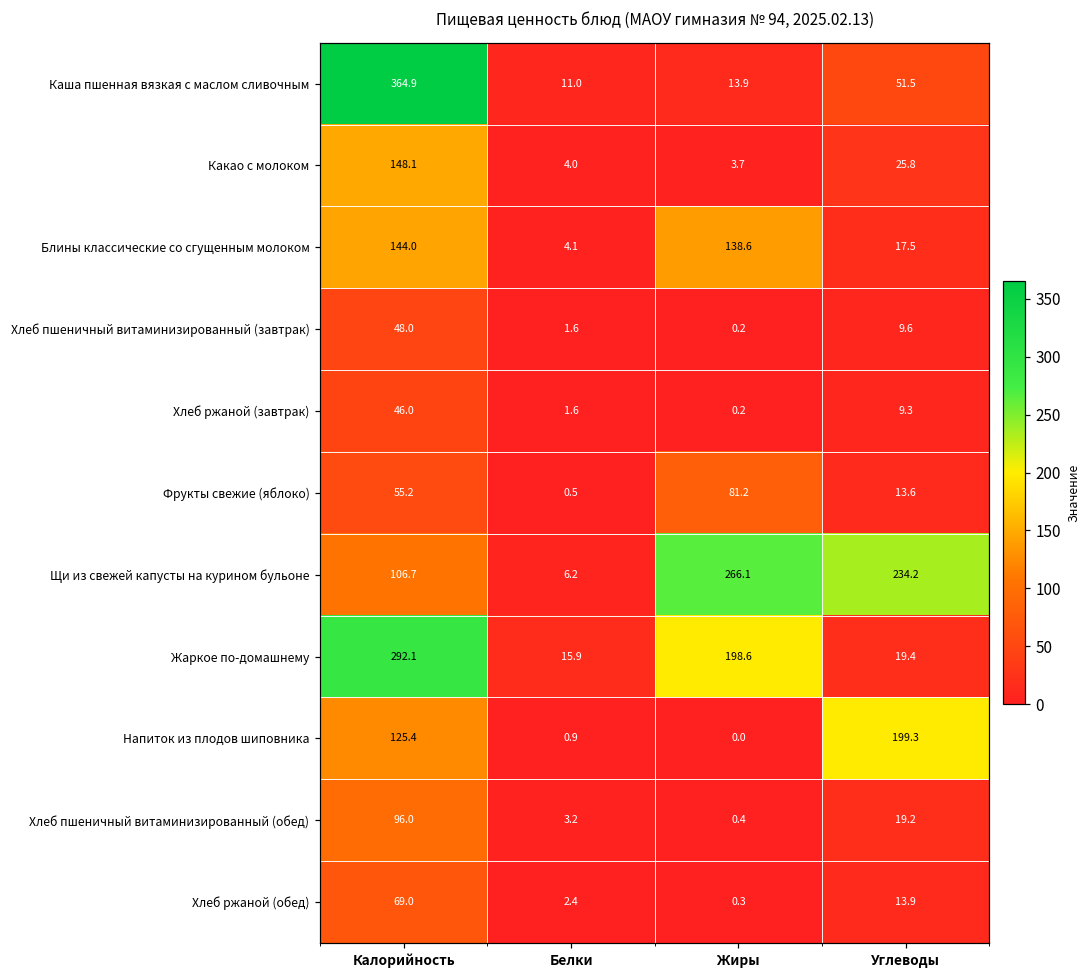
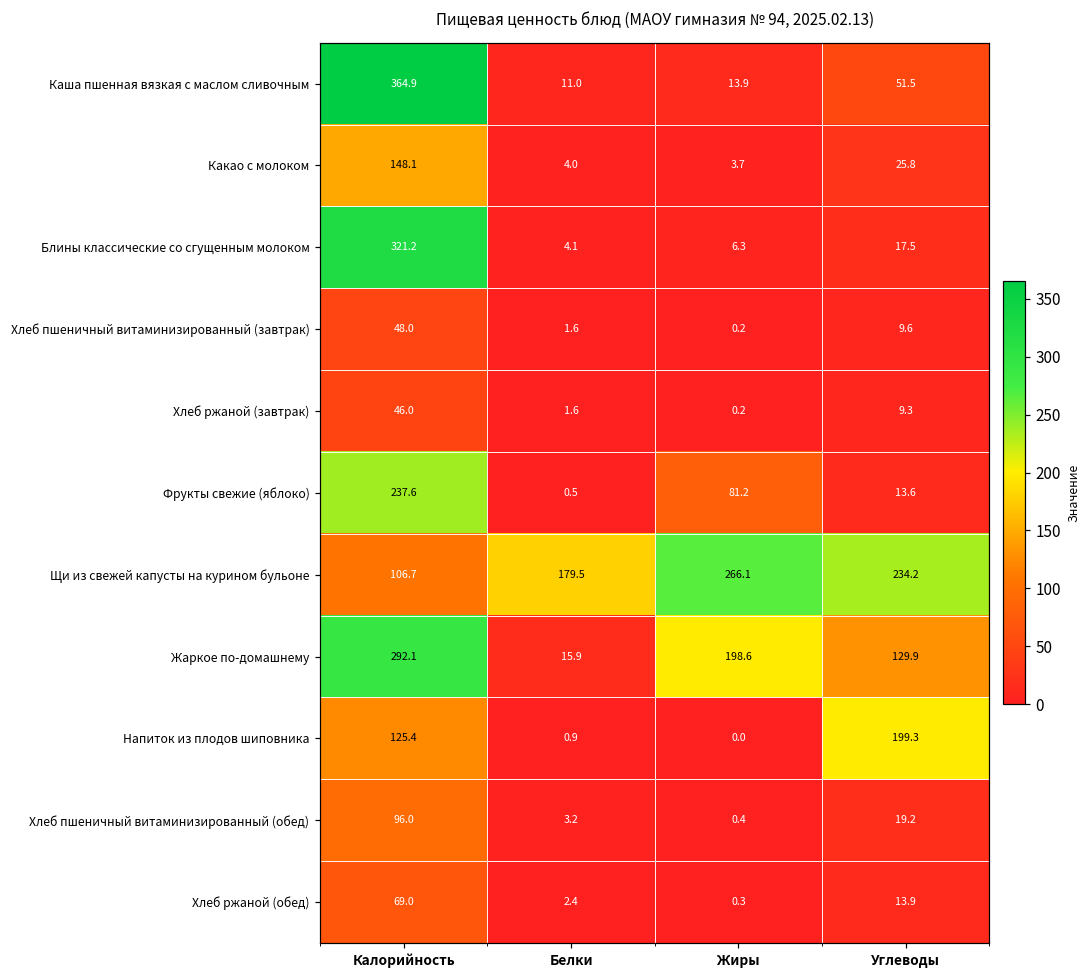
Блины классические со сгущенным молоком, Калорийность: 144.0 -> 321.2
Блины классические со сгущенным молоком, Жиры: 138.6 -> 6.3
Фрукты свежие (яблоко), Калорийность: 55.2 -> 237.6
Щи из свежей капусты на курином бульоне, Белки: 6.2 -> 179.5
Жаркое по-домашнему, Углеводы: 19.4 -> 129.9
